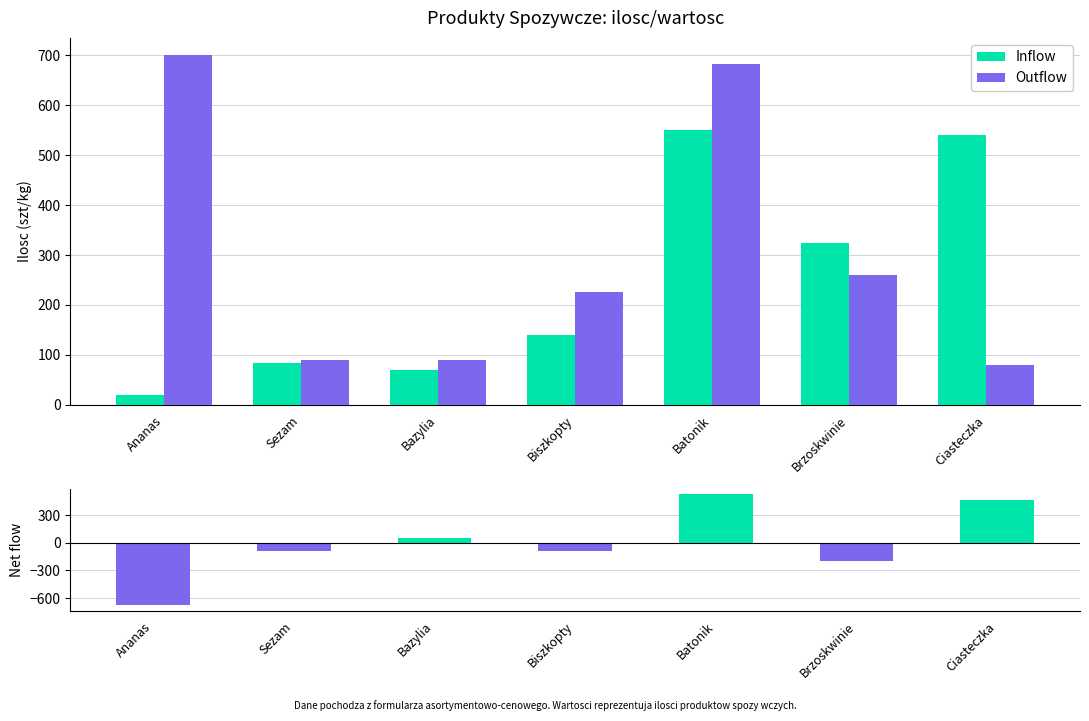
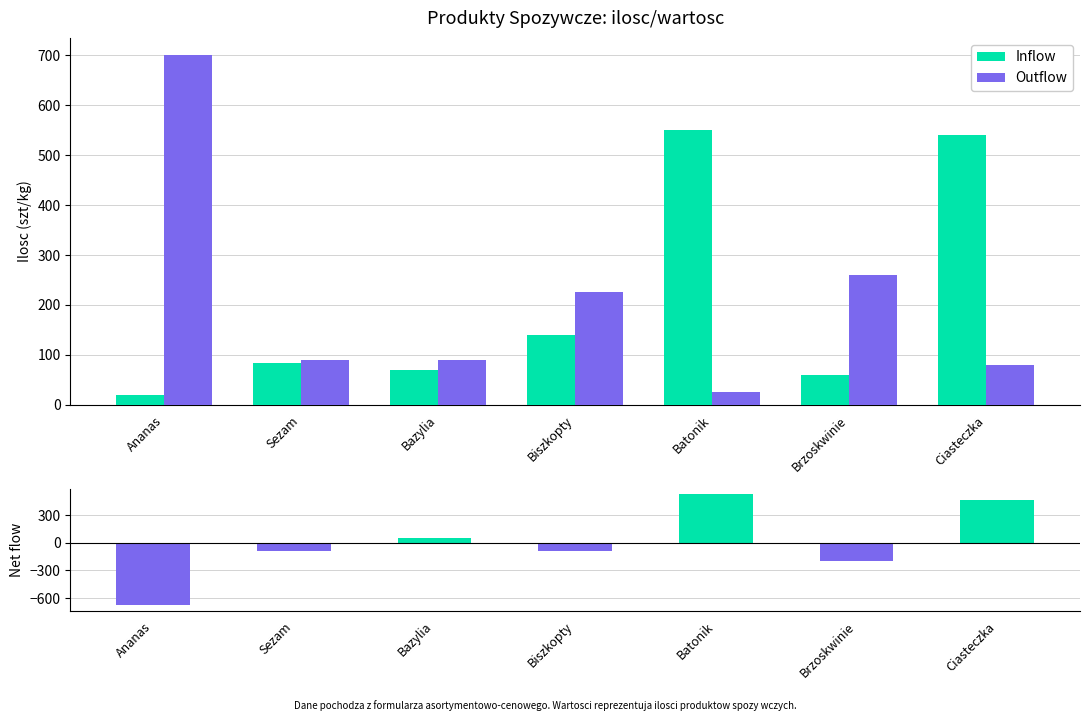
Produkty Spozywcze: ilosc/wartosc, Outflow, Batonik: 680 -> 30
Produkty Spozywcze: ilosc/wartosc, Inflow, Brzoskwinie: 330 -> 60
